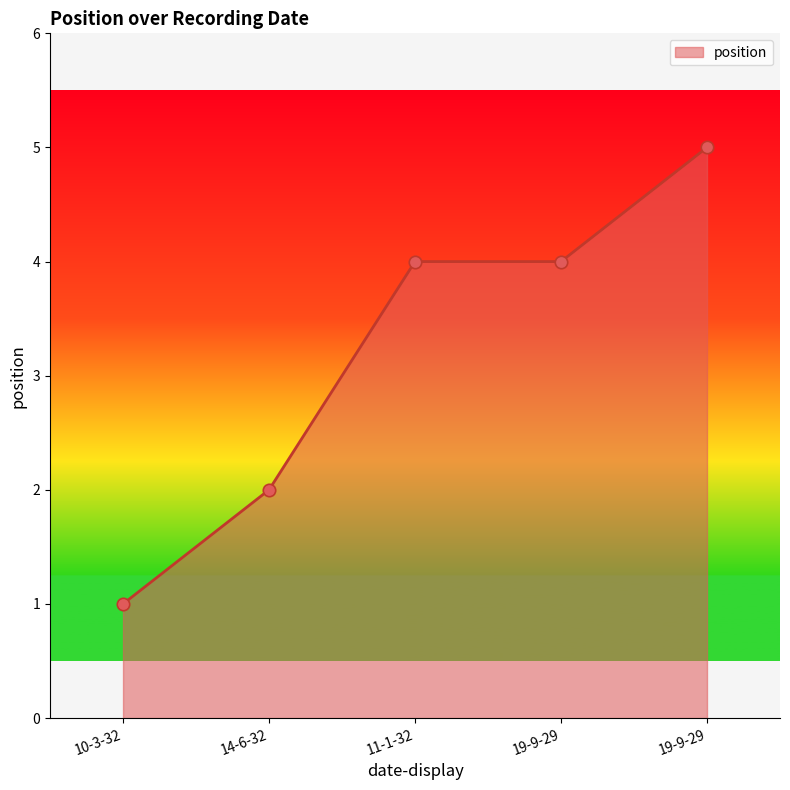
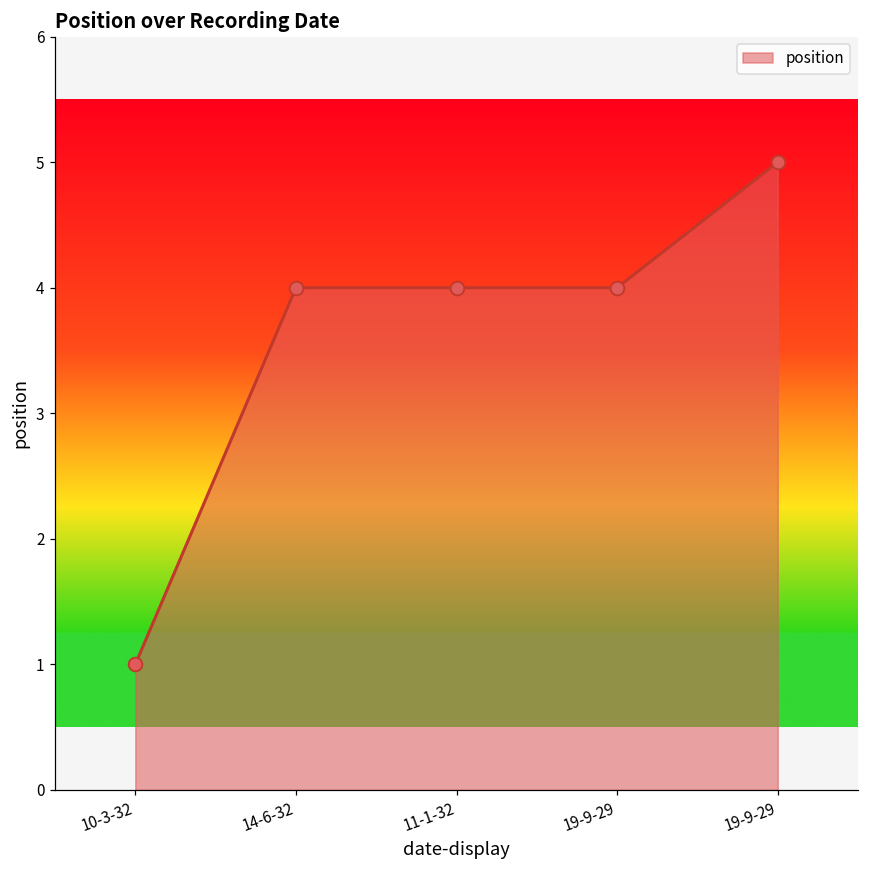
14-6-32: 2 -> 4
